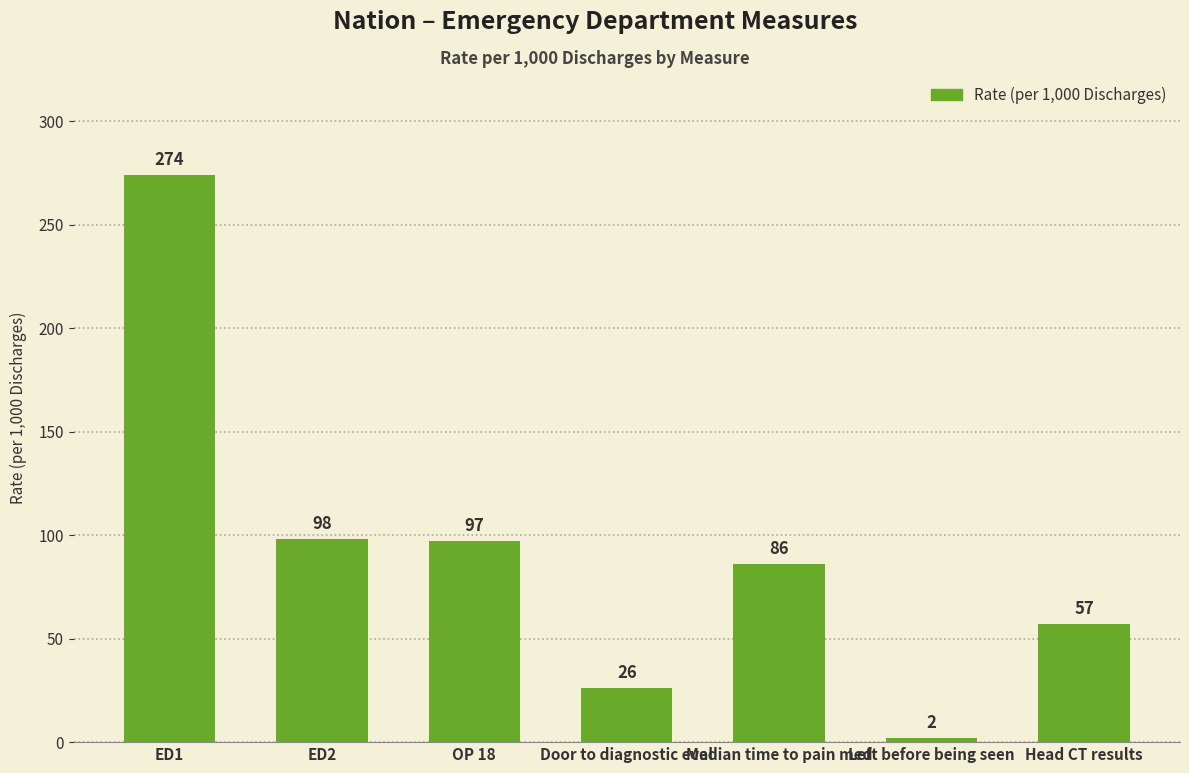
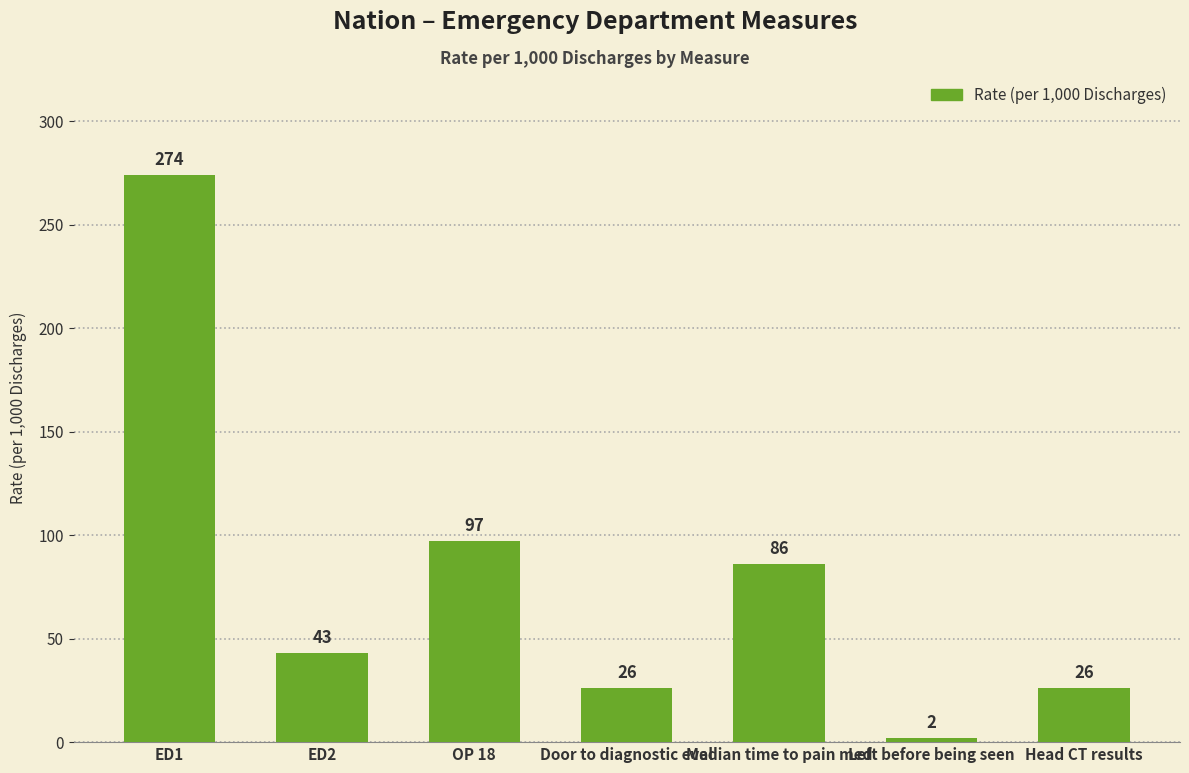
ED2: 98 -> 43
Head CT results: 57 -> 26
